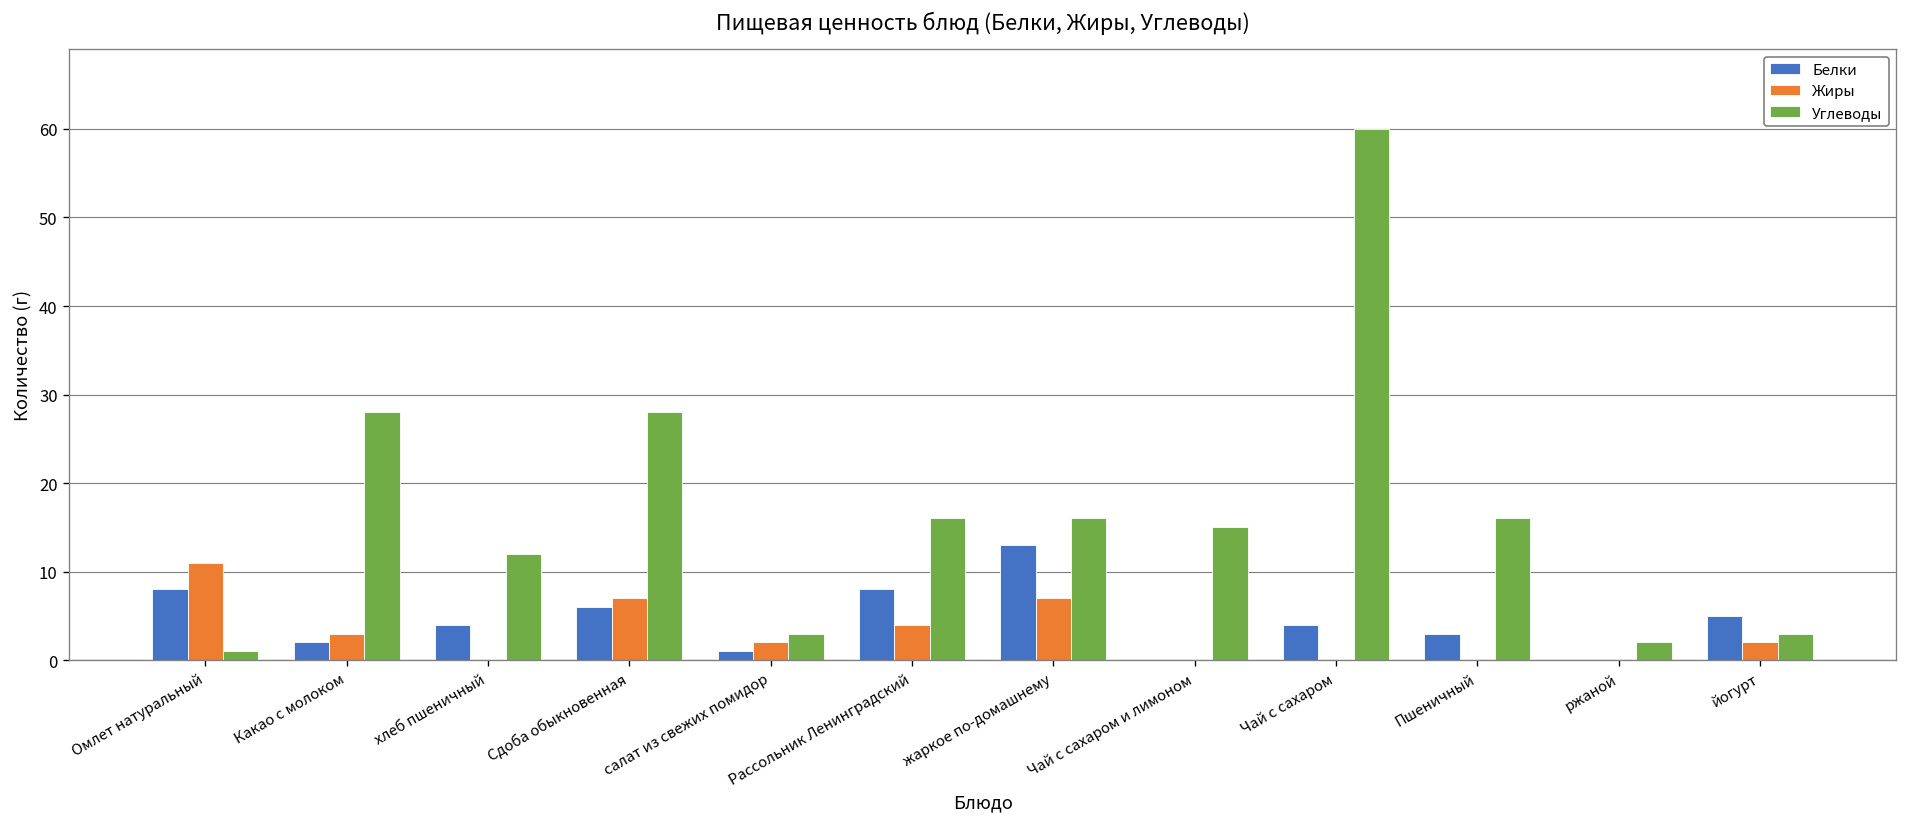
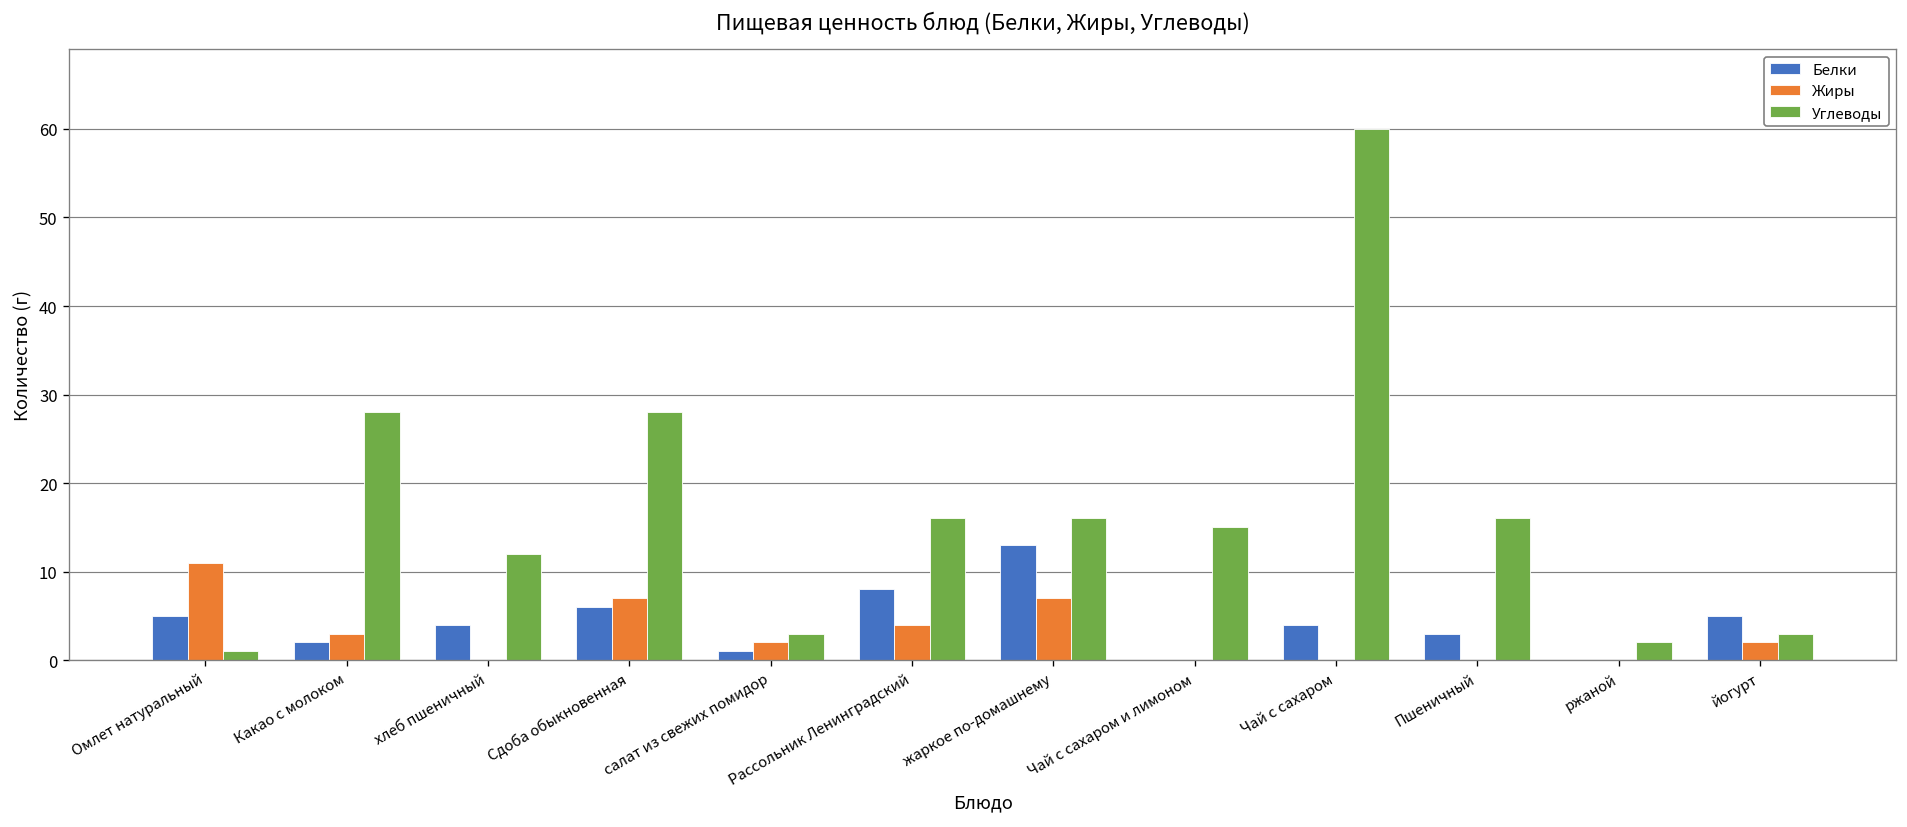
Белки, Омлет натуральный: 8 -> 5
